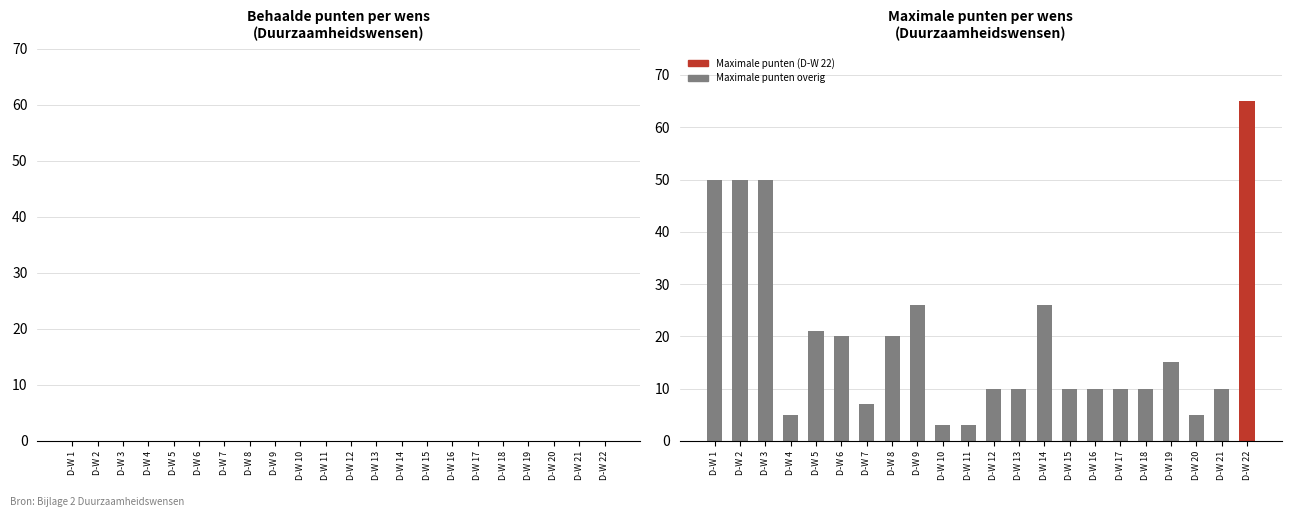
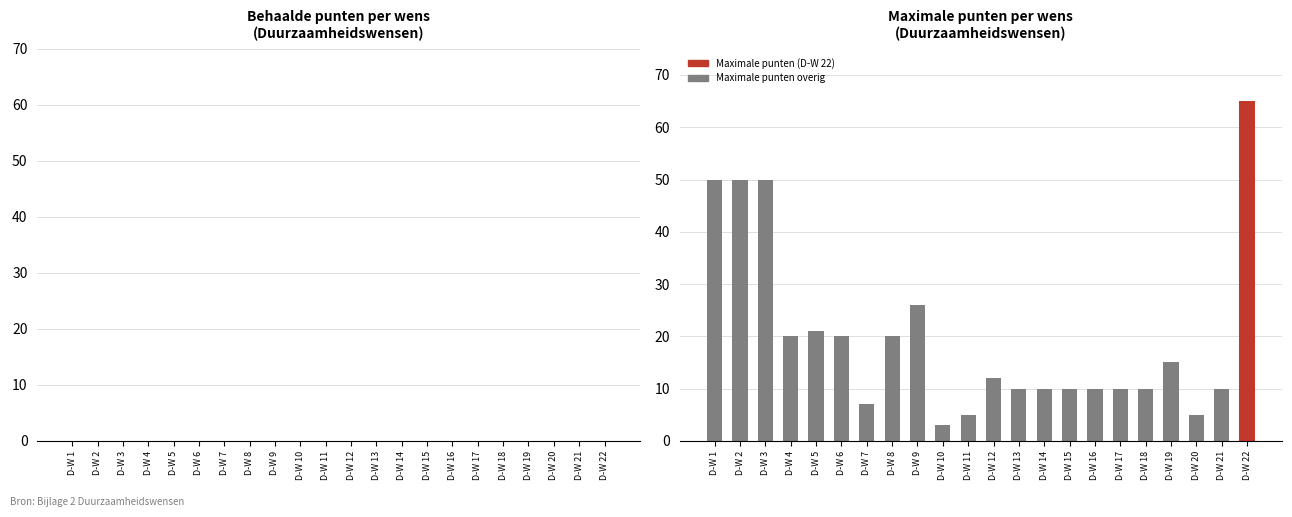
Maximale punten per wens (Duurzaamheidswensen), D-W 4: 5 -> 20
Maximale punten per wens (Duurzaamheidswensen), D-W 11: 3 -> 5
Maximale punten per wens (Duurzaamheidswensen), D-W 12: 10 -> 12
Maximale punten per wens (Duurzaamheidswensen), D-W 14: 26 -> 10
